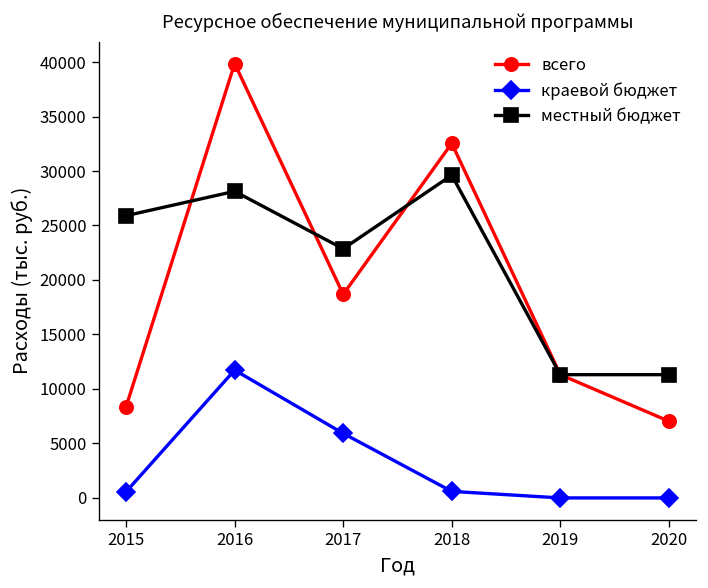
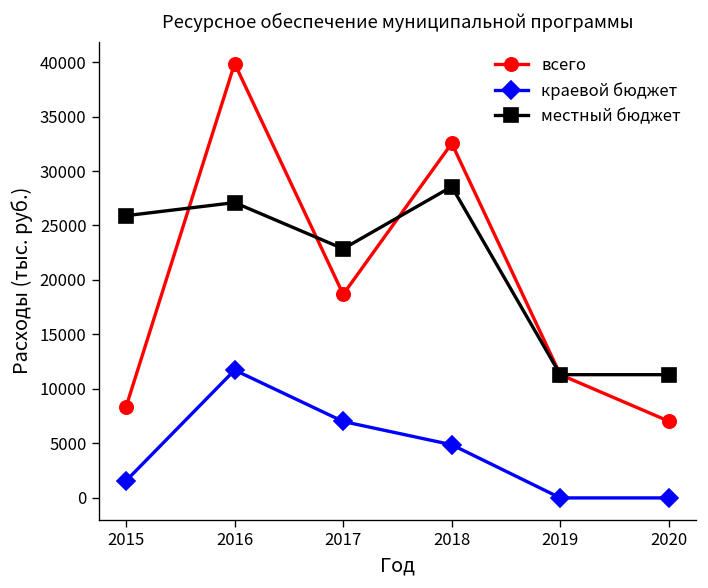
краевой бюджет, 2015: 1000 -> 2000
местный бюджет, 2016: 28000 -> 27000
краевой бюджет, 2017: 6000 -> 7000
краевой бюджет, 2018: 1000 -> 5000
местный бюджет, 2018: 30000 -> 29000
